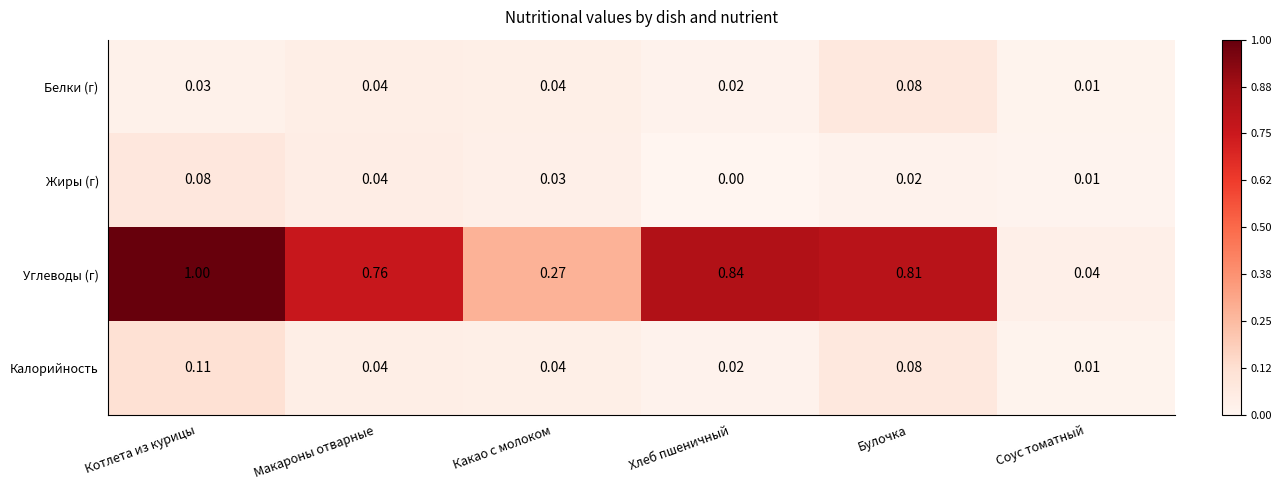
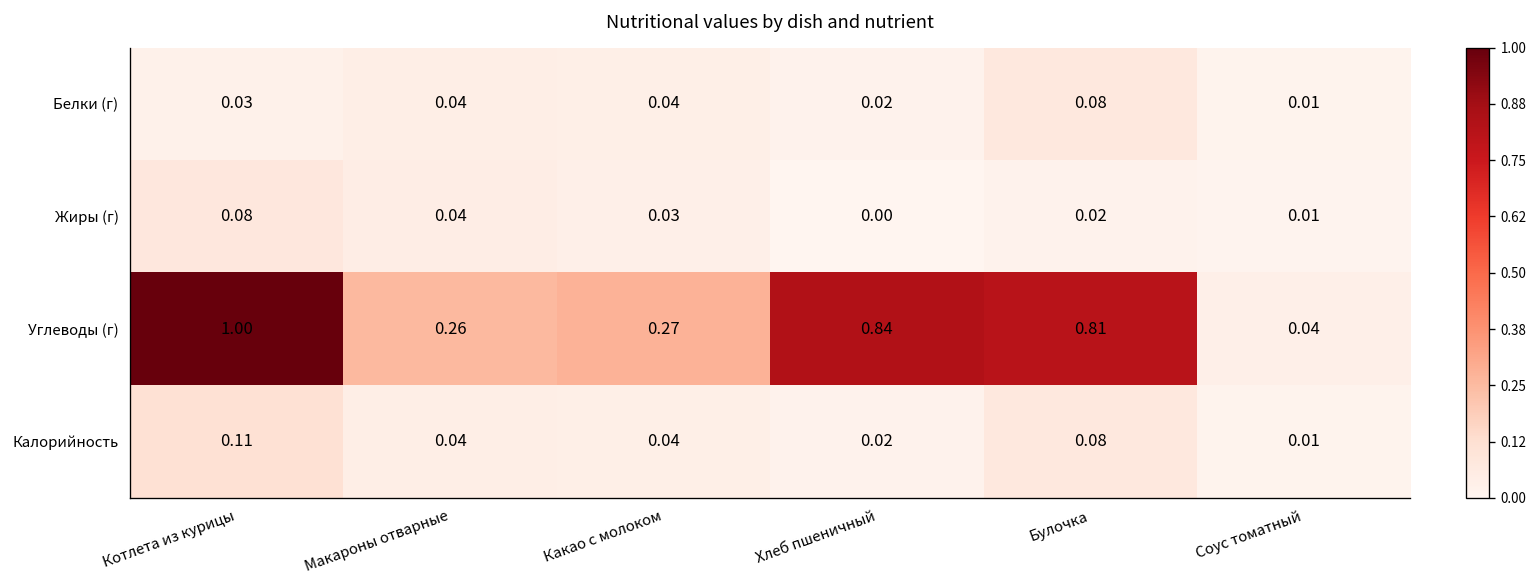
Углеводы (г), Макароны отварные: 0.76 -> 0.26
